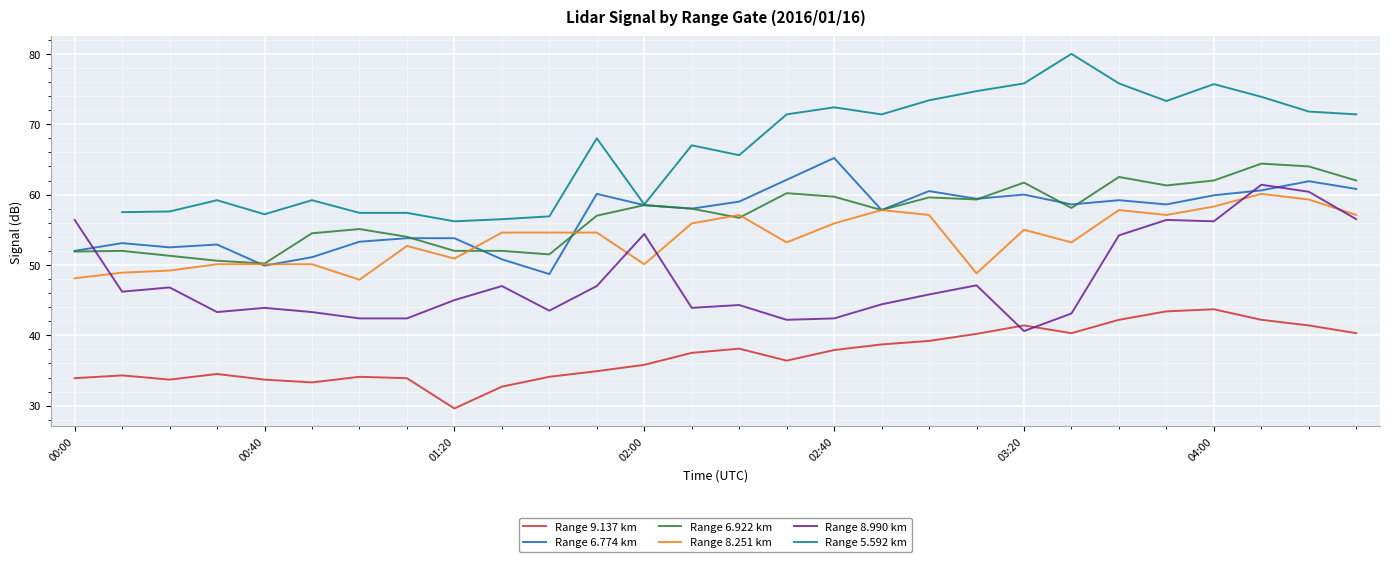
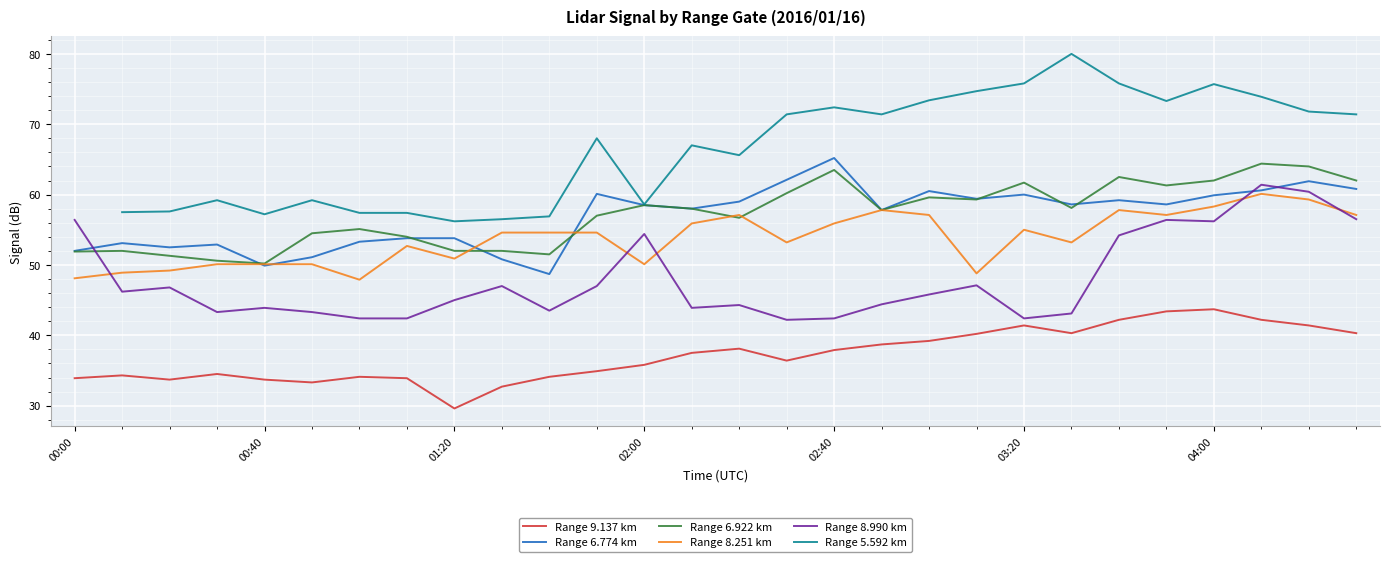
Range 6.922 km, 02:40: 60 -> 64
Range 8.990 km, 03:20: 41 -> 42
